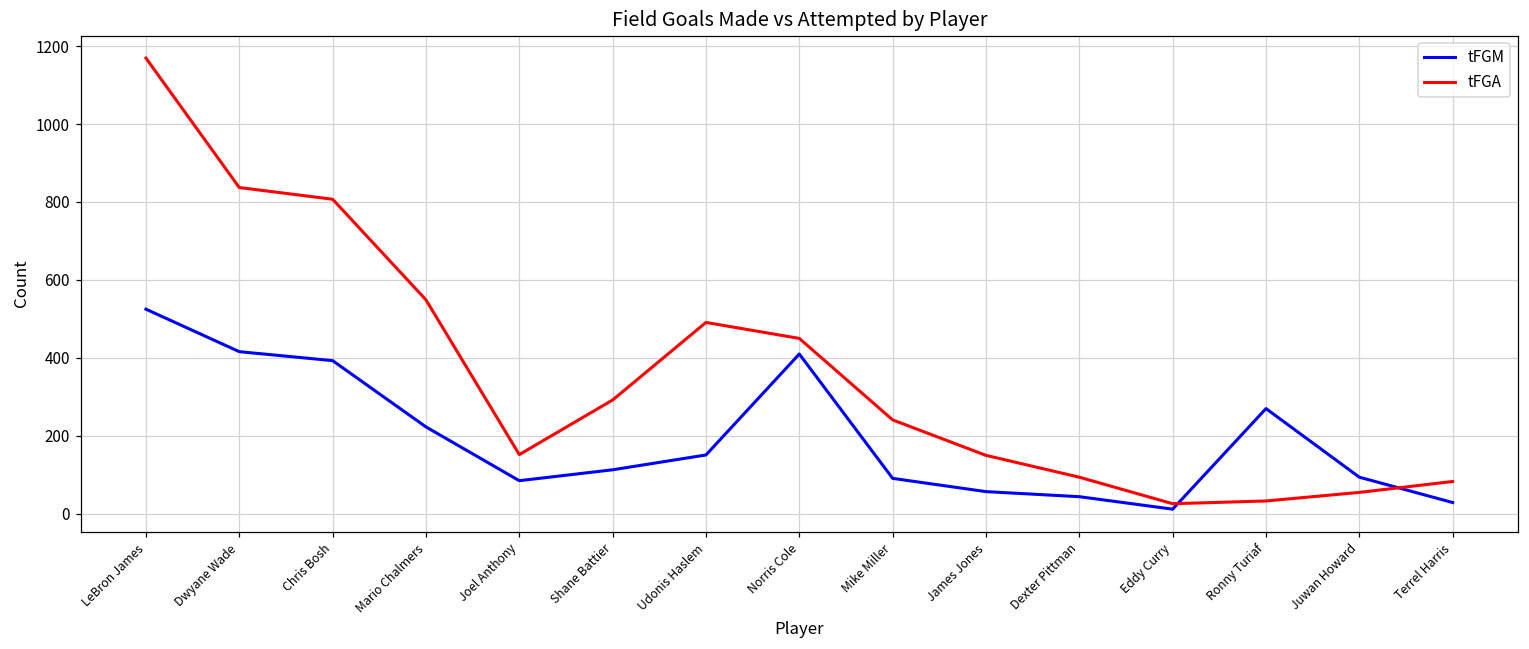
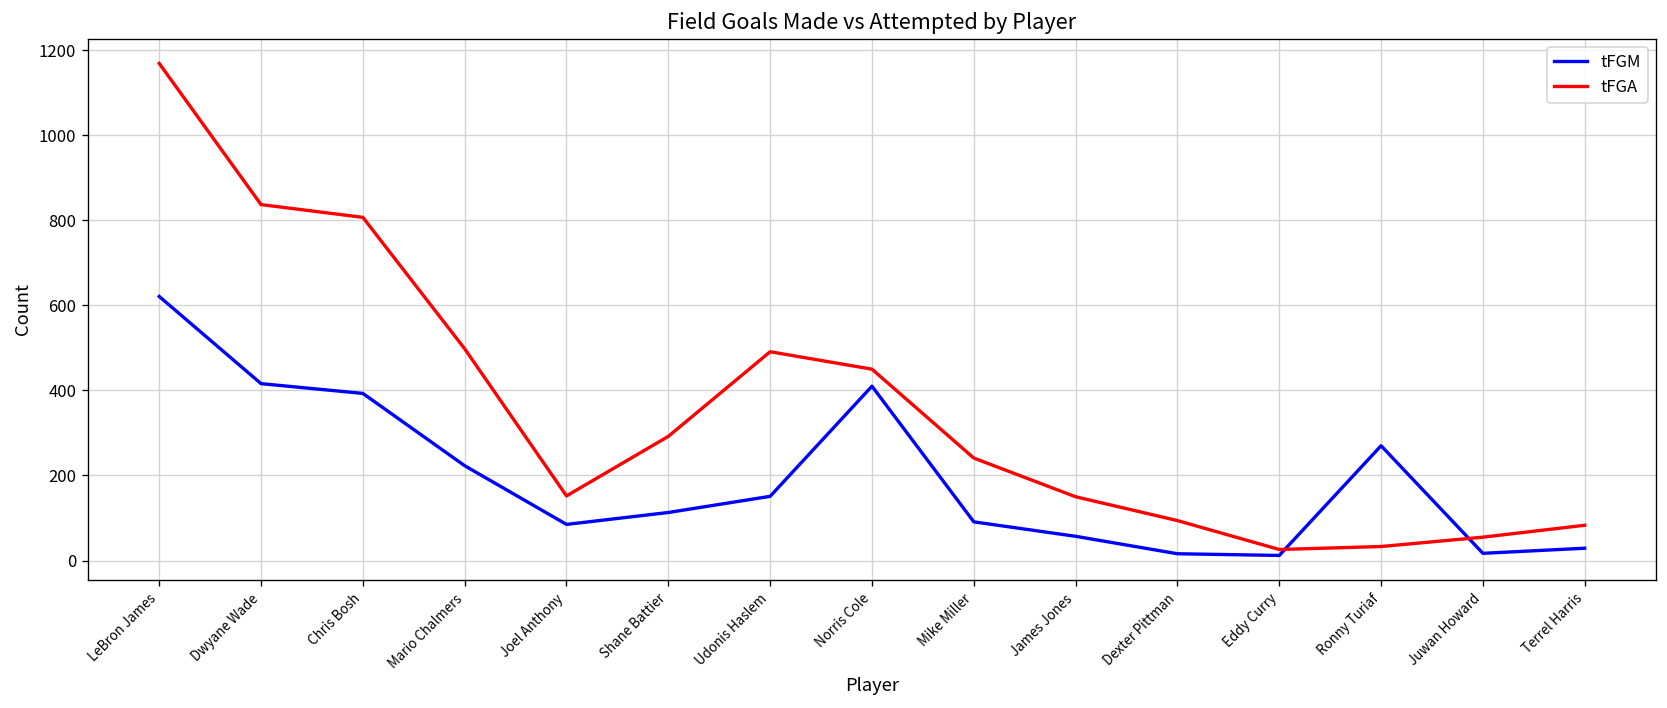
tFGM, LeBron James: 530 -> 620
tFGA, Mario Chalmers: 550 -> 500
tFGM, Dexter Pittman: 40 -> 20
tFGM, Juwan Howard: 90 -> 20
